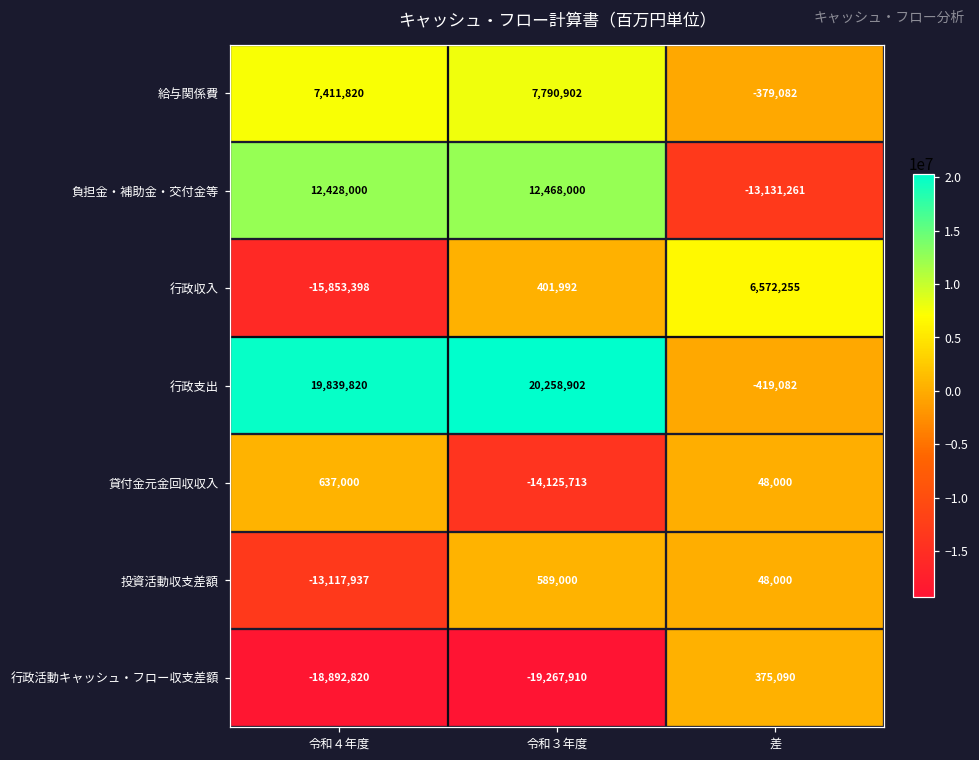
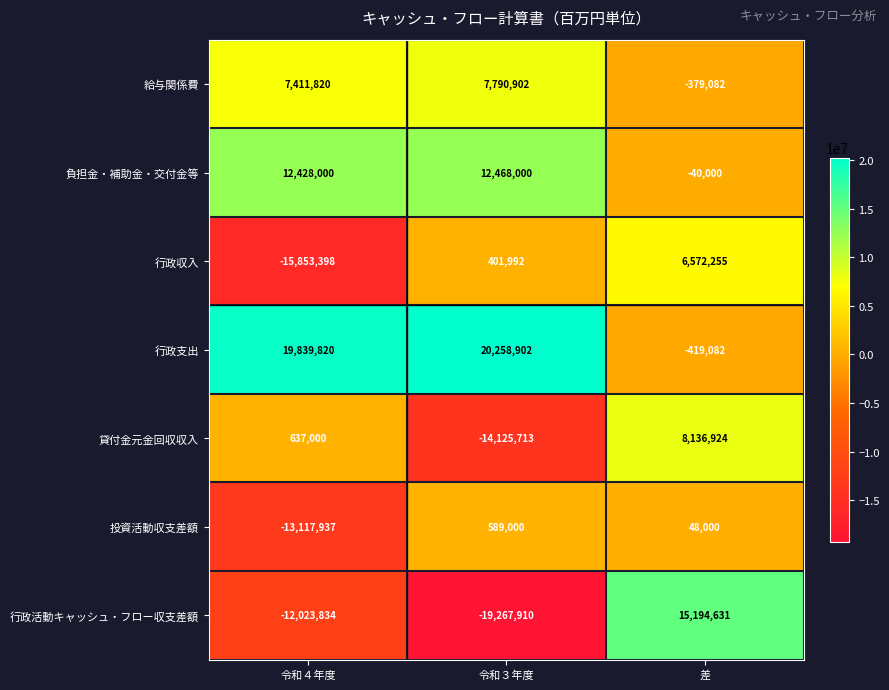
負担金・補助金・交付金等, 差: -13,131,261 -> -40,000
貸付金元金回収収入, 差: 48,000 -> 8,136,924
行政活動キャッシュ・フロー収支差額, 令和４年度: -18,892,820 -> -12,023,834
行政活動キャッシュ・フロー収支差額, 差: 375,090 -> 15,194,631
